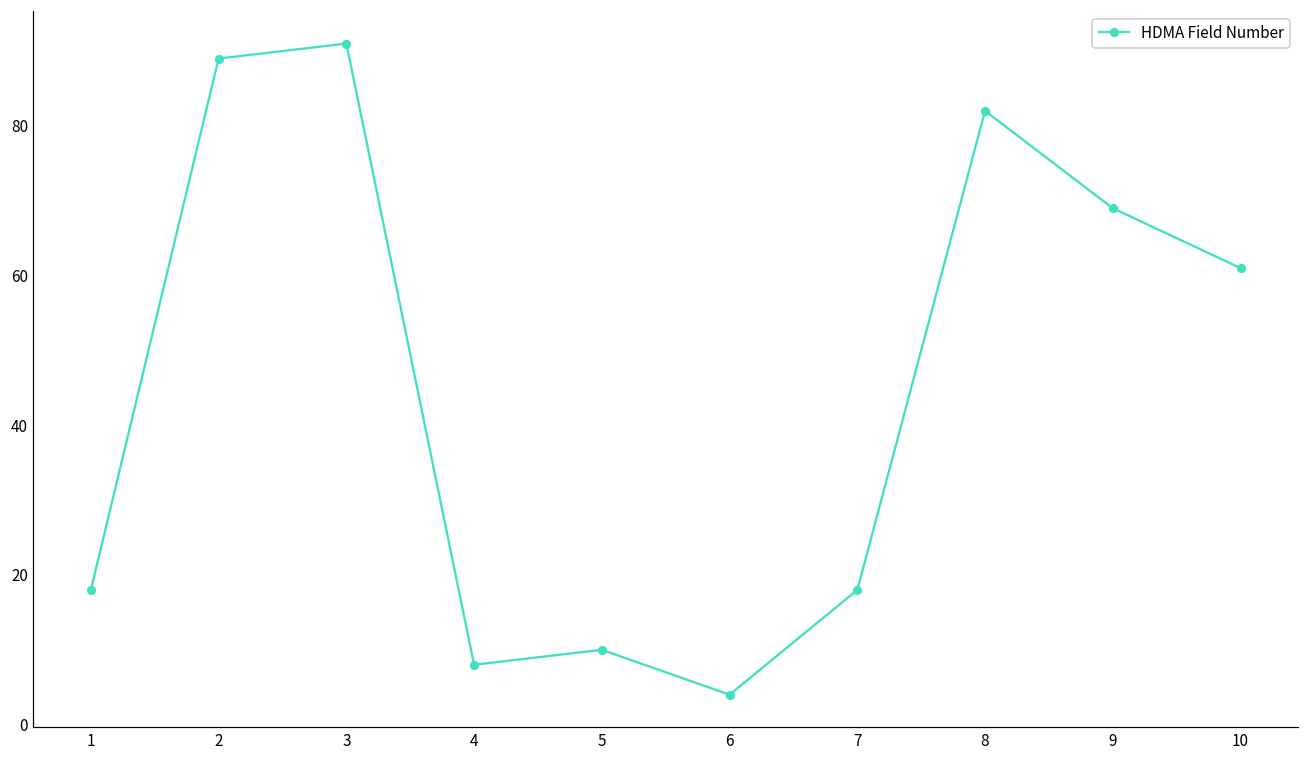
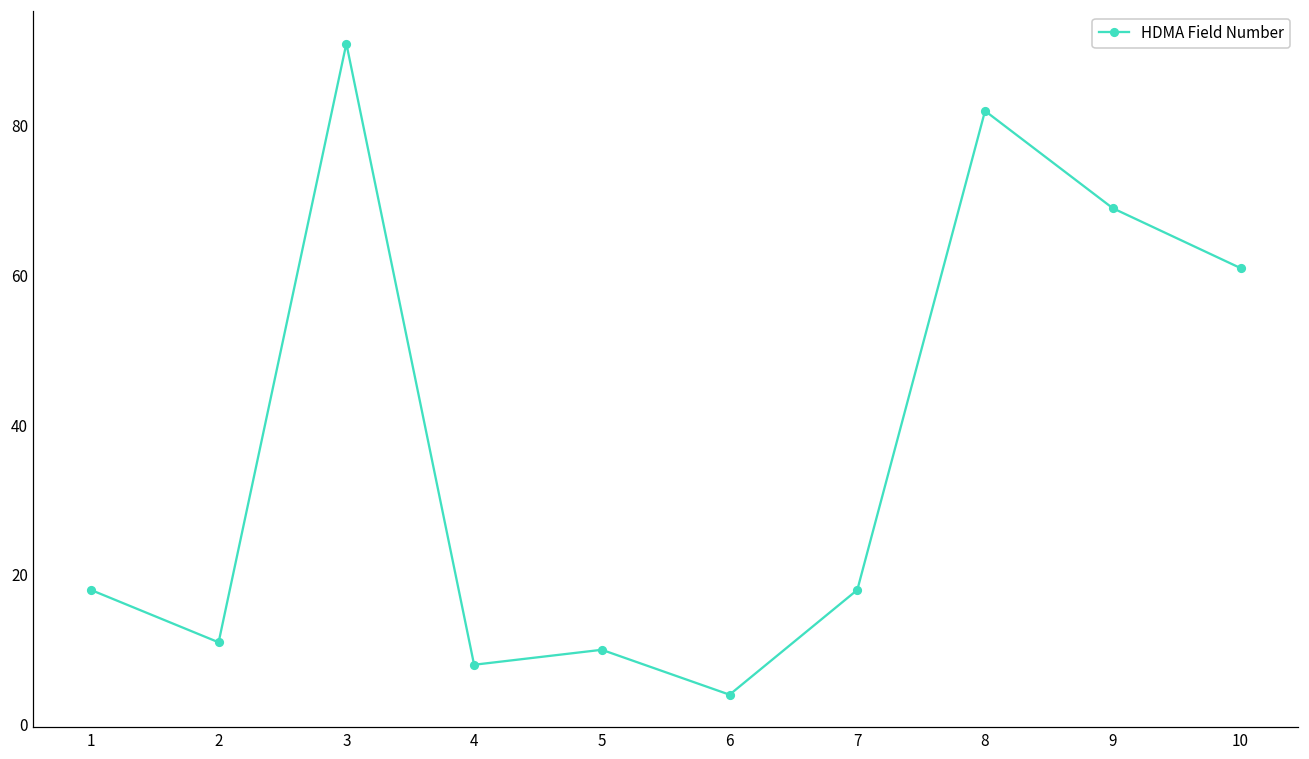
2: 89 -> 11
